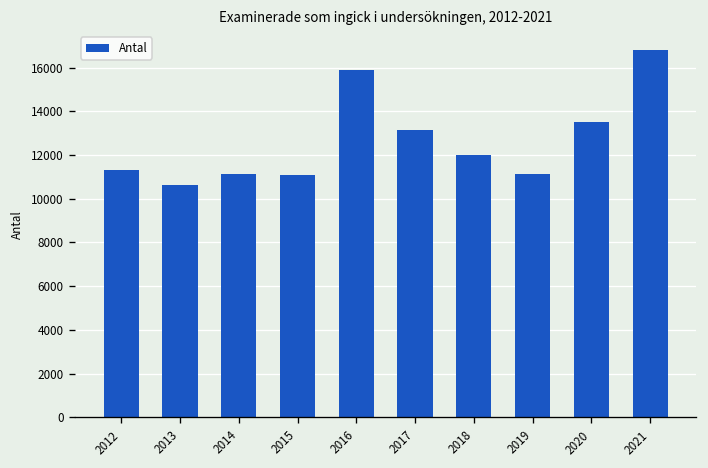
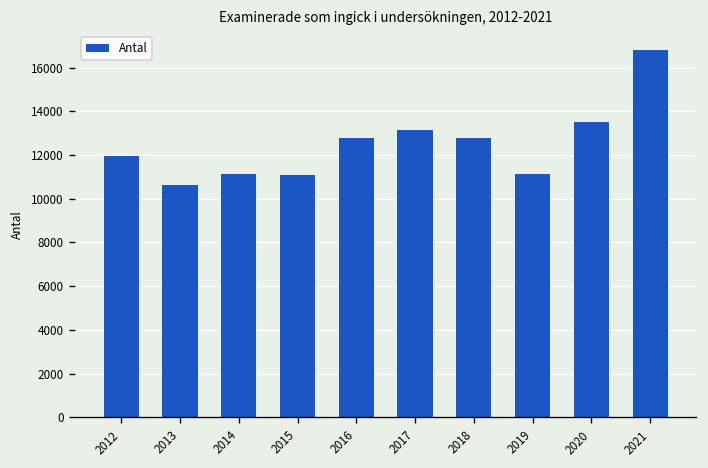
2012: 11300 -> 12000
2016: 15900 -> 12800
2018: 12000 -> 12800
